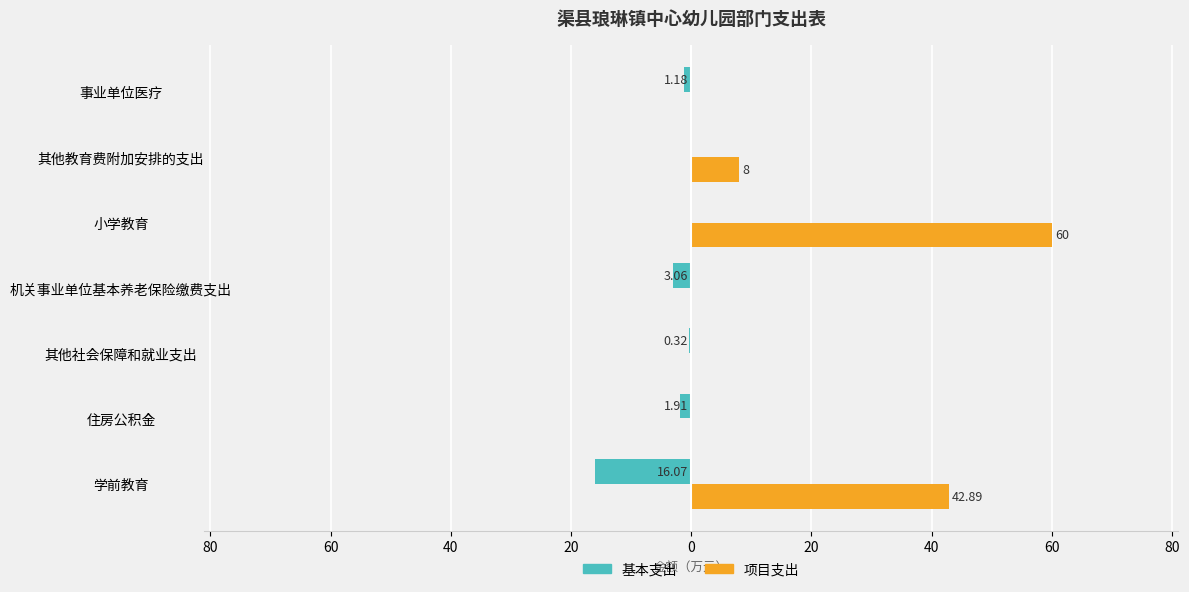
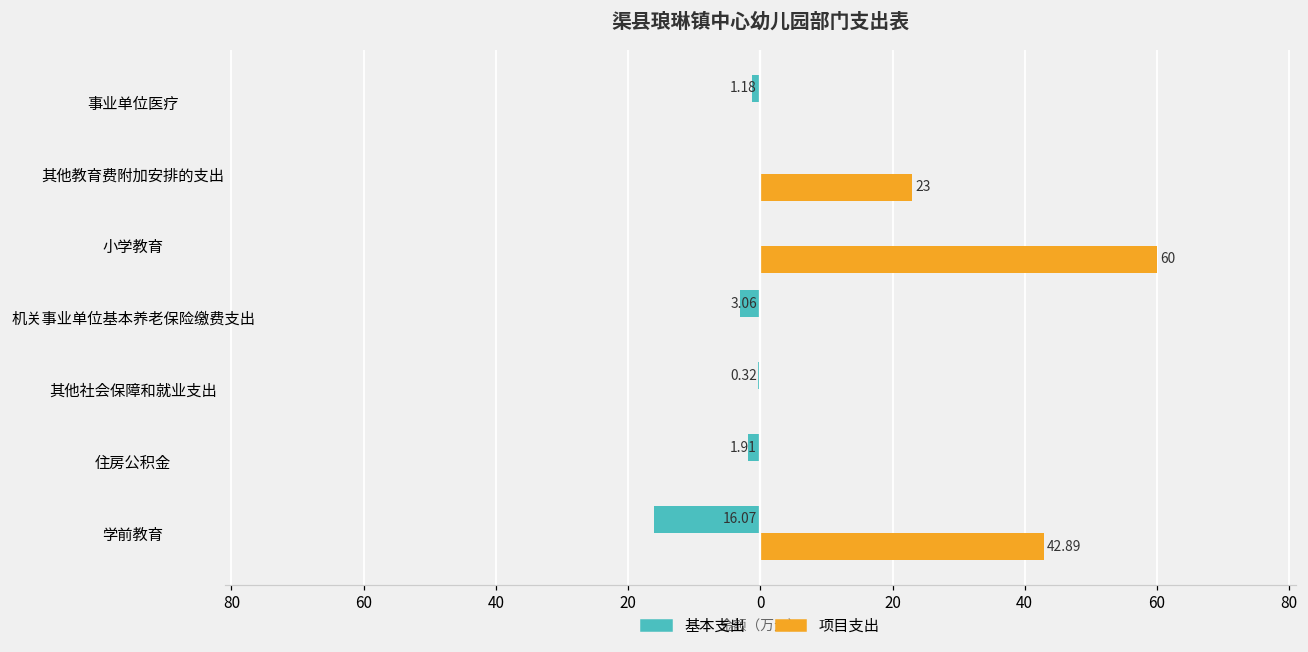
项目支出, 其他教育费附加安排的支出: 8 -> 23
